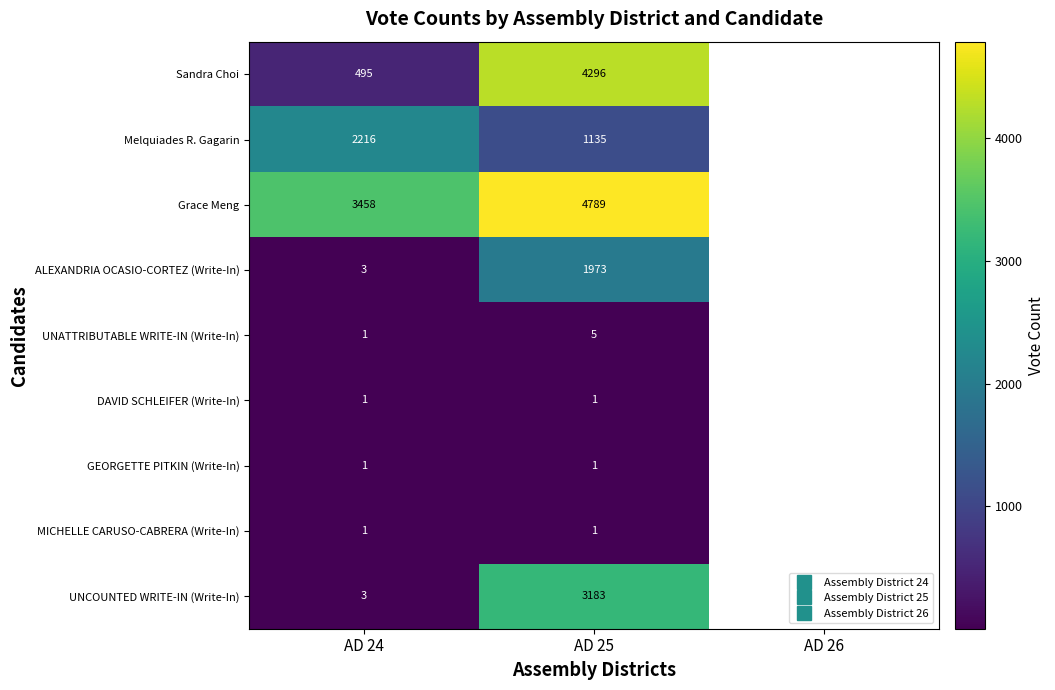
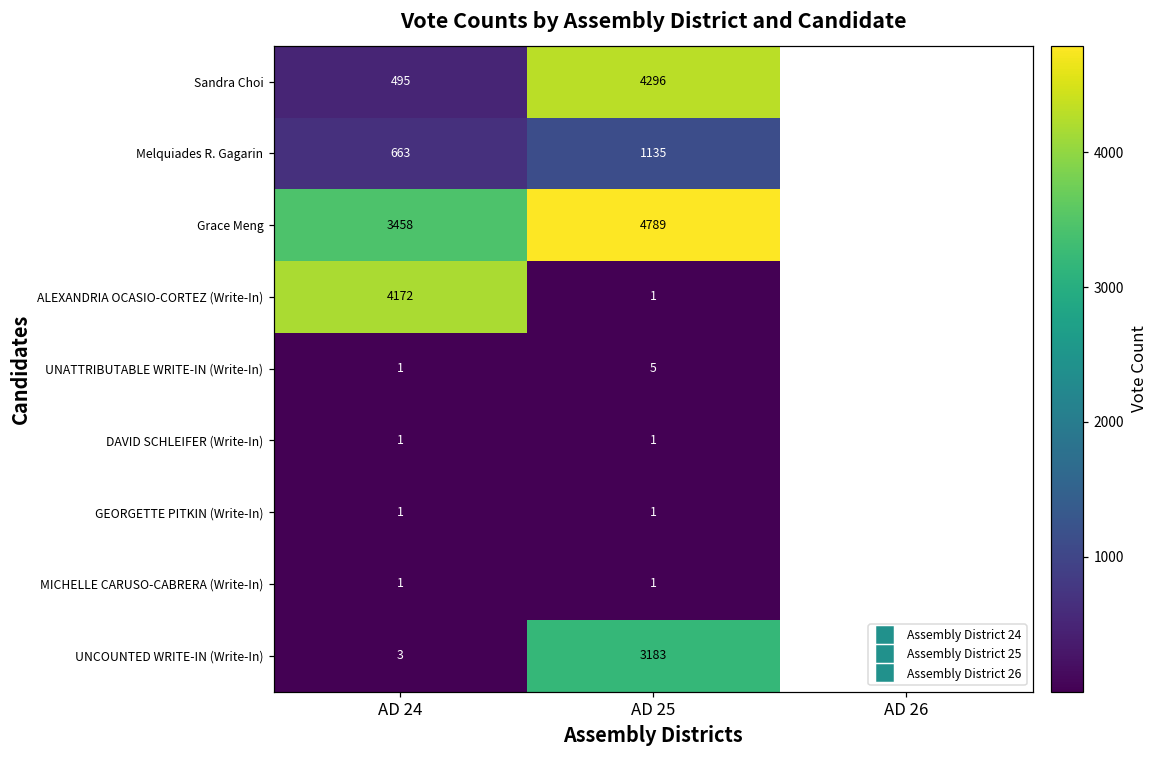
Melquiades R. Gagarin, AD 24: 2216 -> 663
ALEXANDRIA OCASIO-CORTEZ (Write-In), AD 24: 3 -> 4172
ALEXANDRIA OCASIO-CORTEZ (Write-In), AD 25: 1973 -> 1
